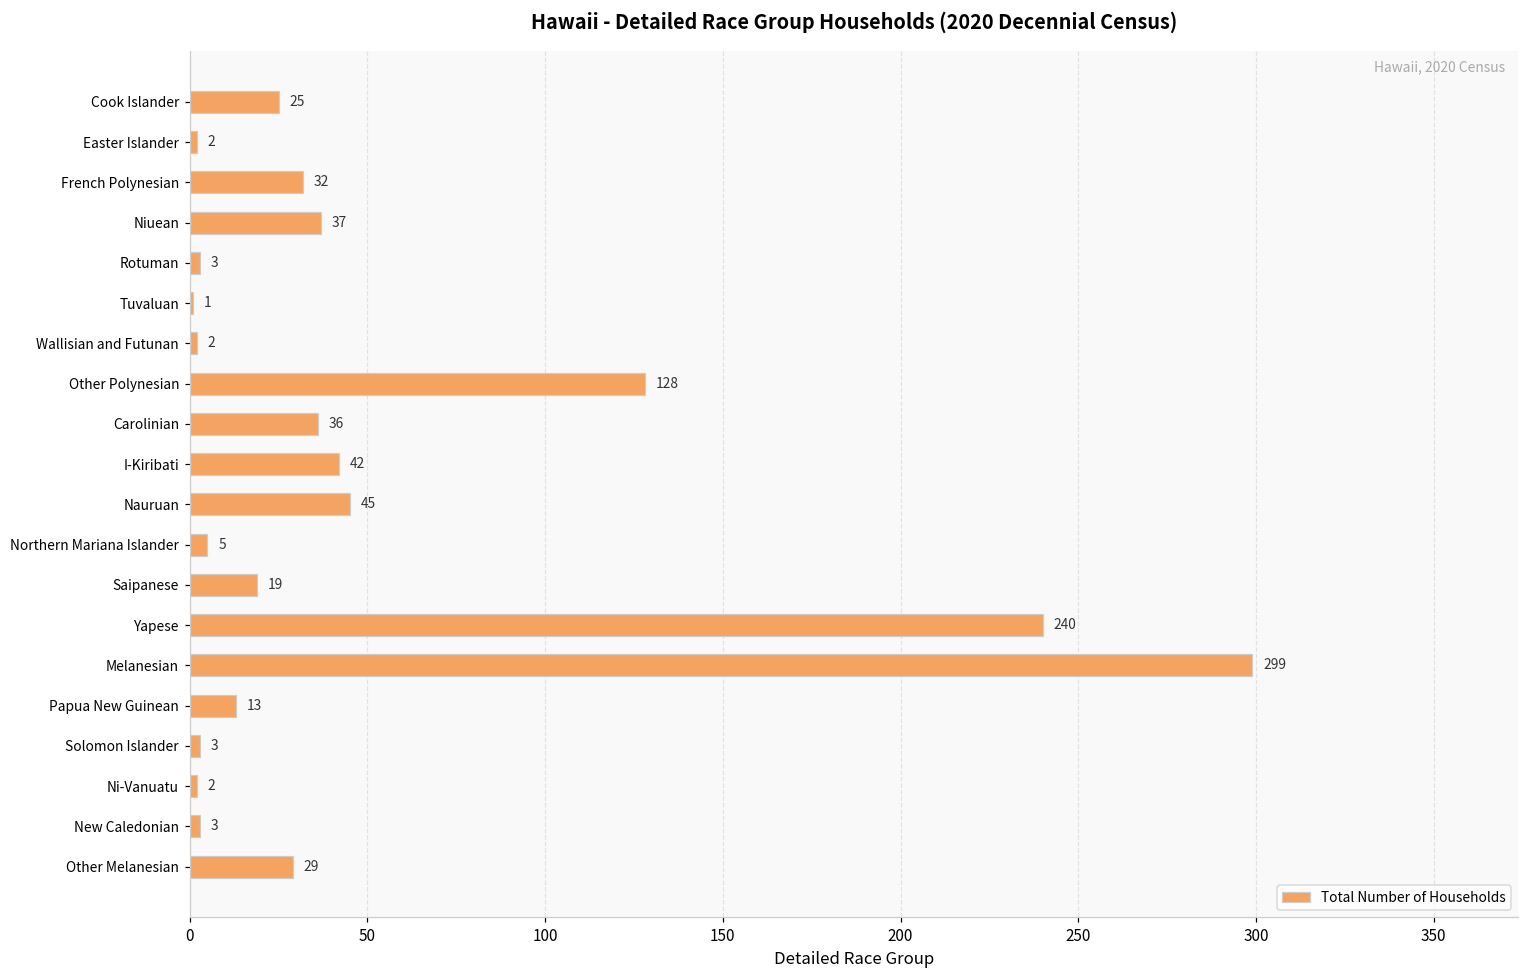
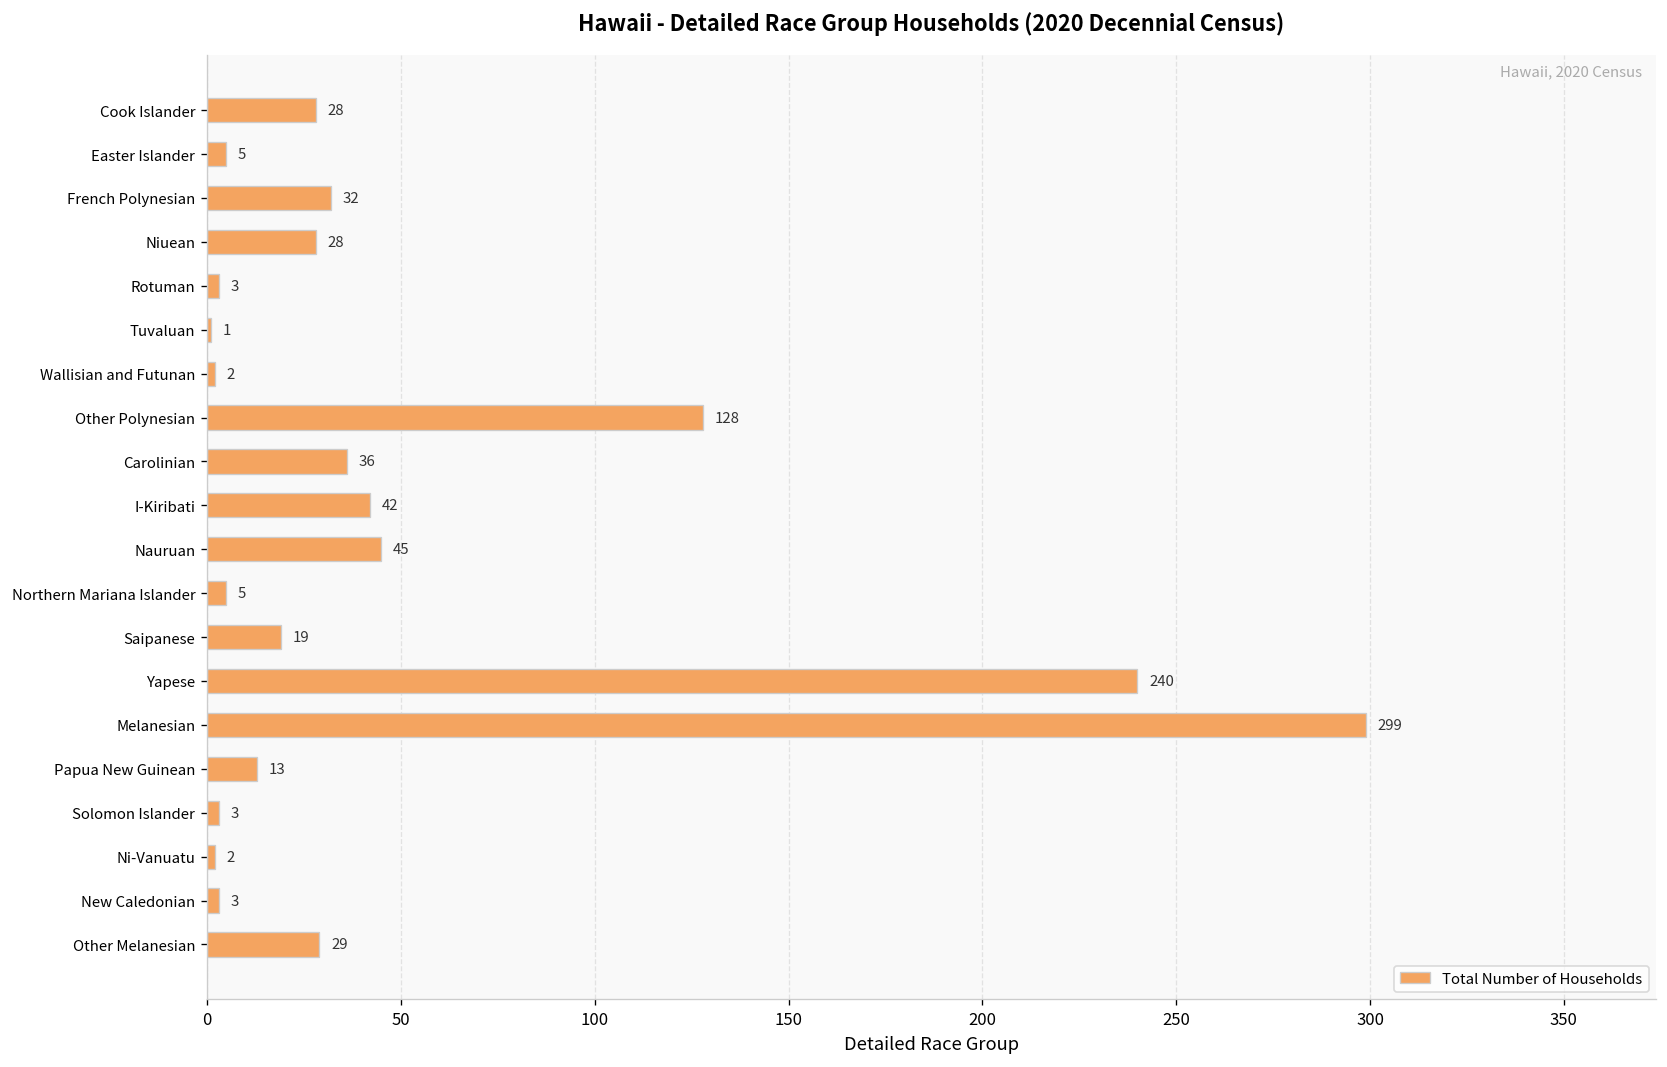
Cook Islander: 25 -> 28
Easter Islander: 2 -> 5
Niuean: 37 -> 28
